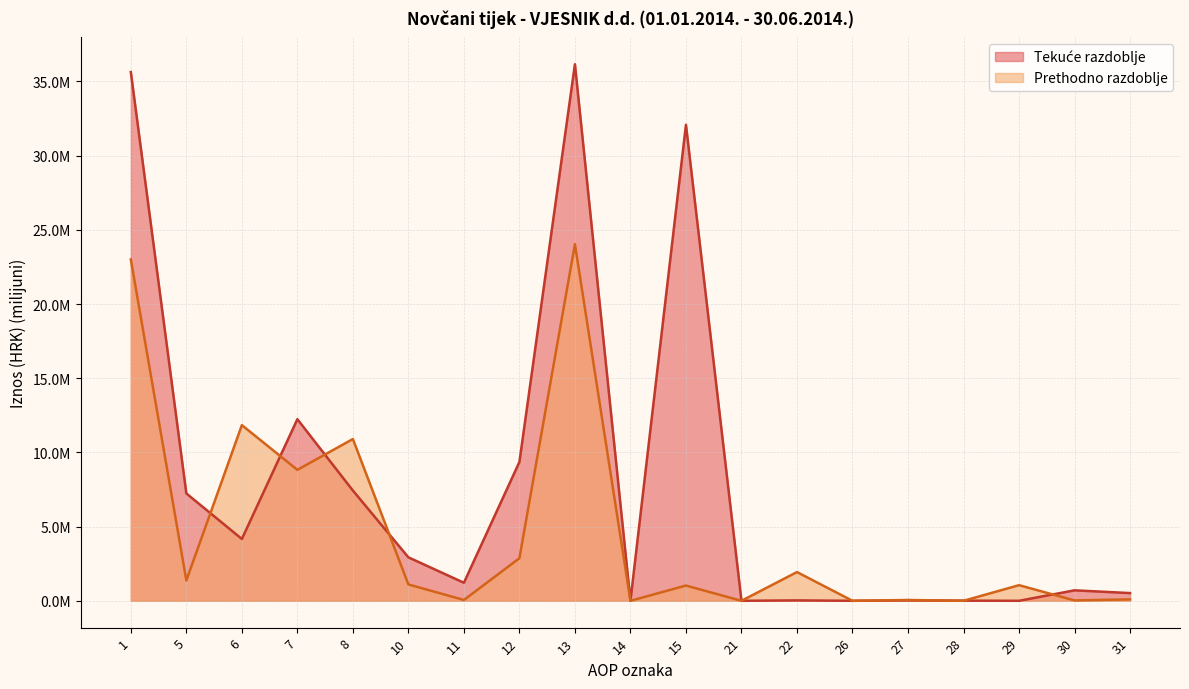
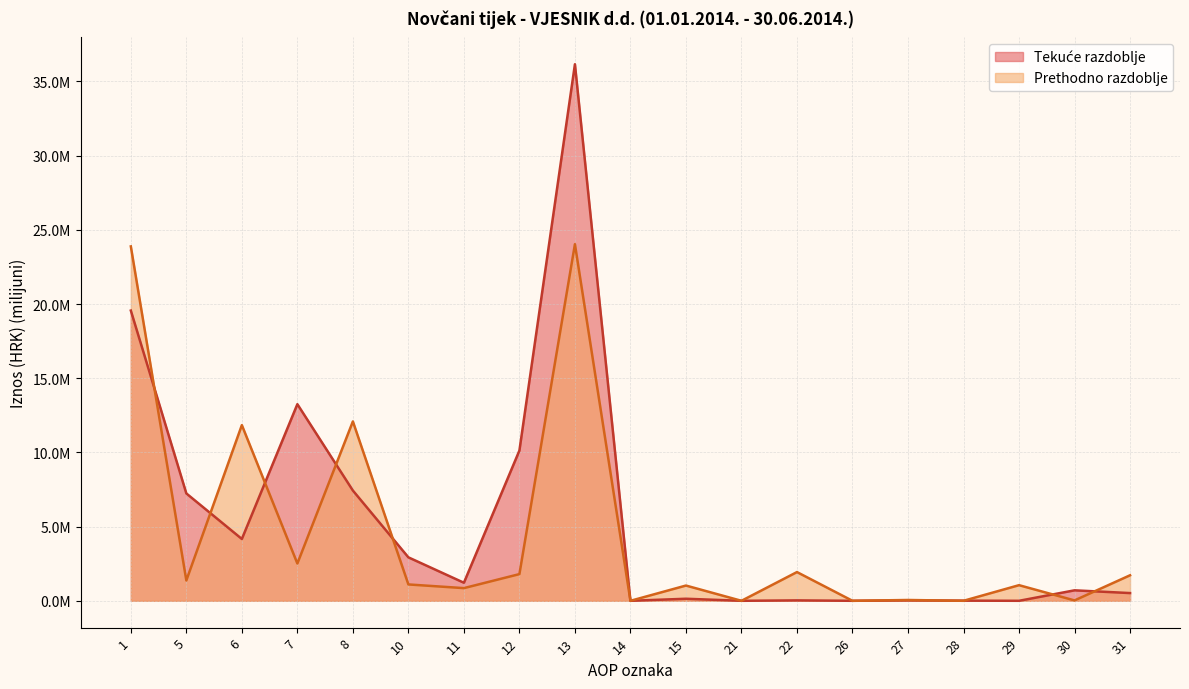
Tekuće razdoblje, 1: 35600000 -> 19600000
Prethodno razdoblje, 1: 23000000 -> 23900000
Tekuće razdoblje, 7: 12200000 -> 13300000
Prethodno razdoblje, 7: 8800000 -> 2500000
Prethodno razdoblje, 8: 10900000 -> 12100000
Prethodno razdoblje, 11: 100000 -> 900000
Tekuće razdoblje, 12: 9400000 -> 10100000
Prethodno razdoblje, 12: 2900000 -> 1800000
Tekuće razdoblje, 15: 32100000 -> 100000
Prethodno razdoblje, 31: 100000 -> 1700000
